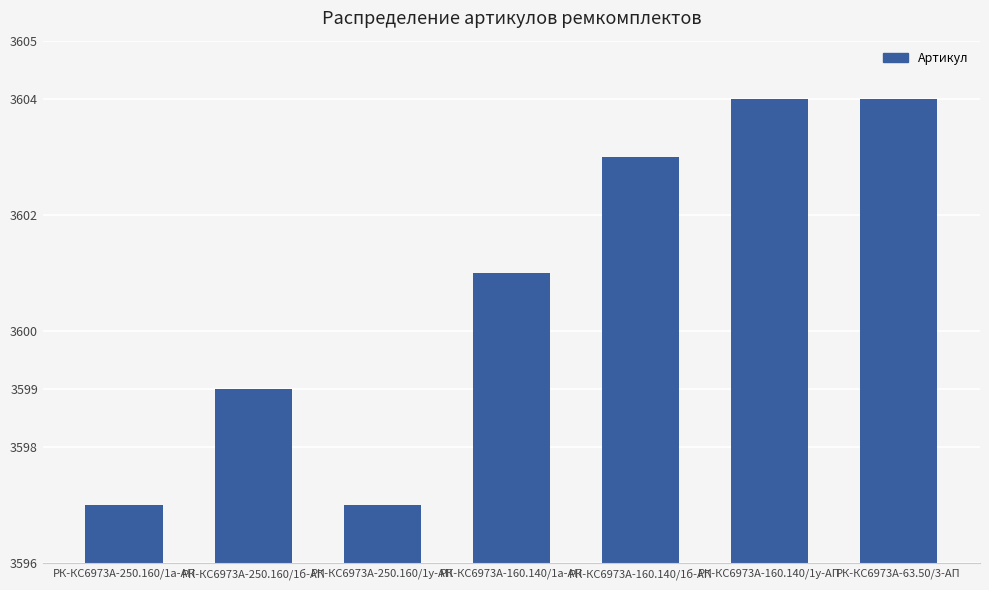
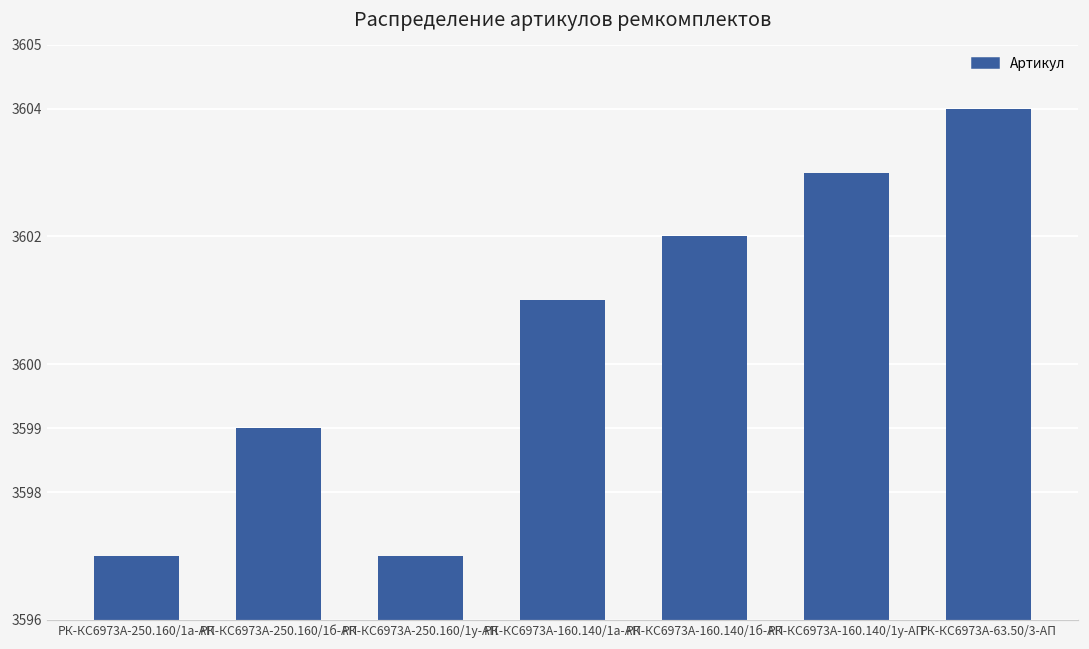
РК-КС6973А-160.140/1б-АП: 3603 -> 3602
РК-КС6973А-160.140/1у-АП: 3604 -> 3603
